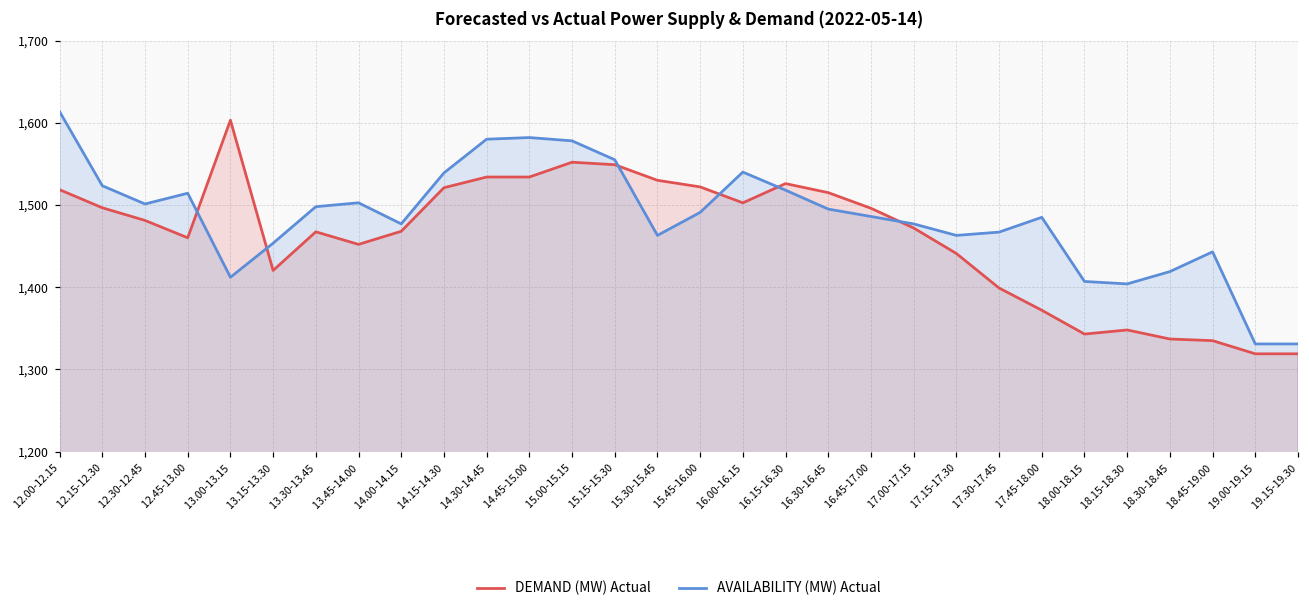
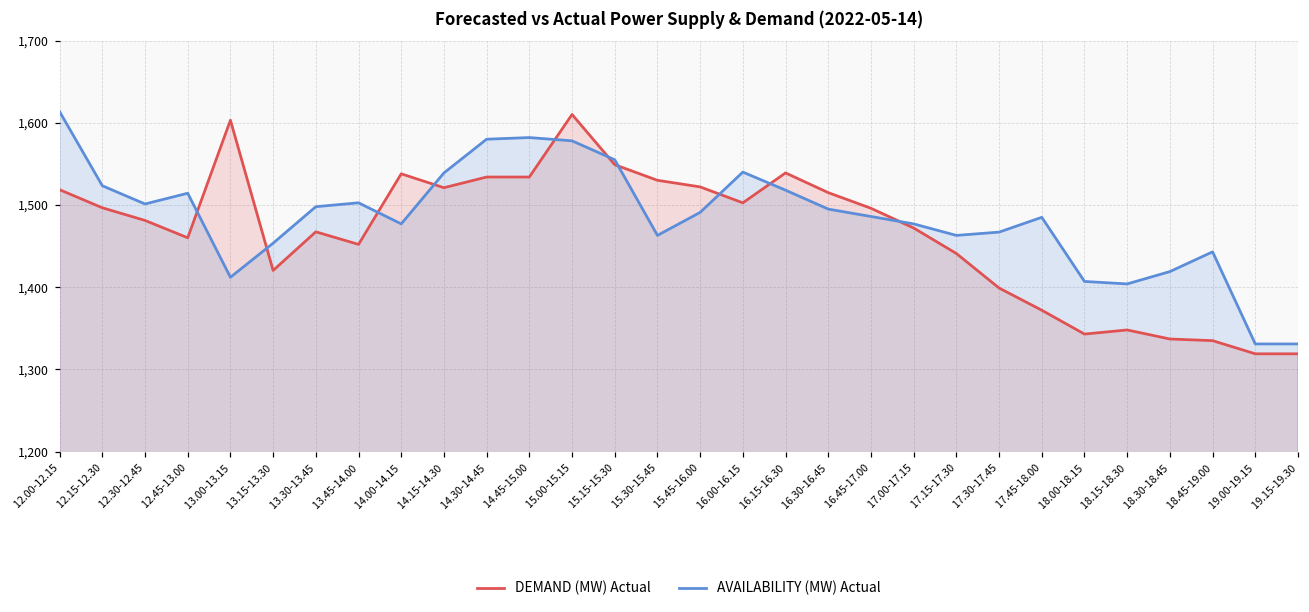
DEMAND (MW) Actual, 14.00-14.15: 1,470 -> 1,540
DEMAND (MW) Actual, 15.00-15.15: 1,550 -> 1,610
DEMAND (MW) Actual, 16.15-16.30: 1,530 -> 1,540
